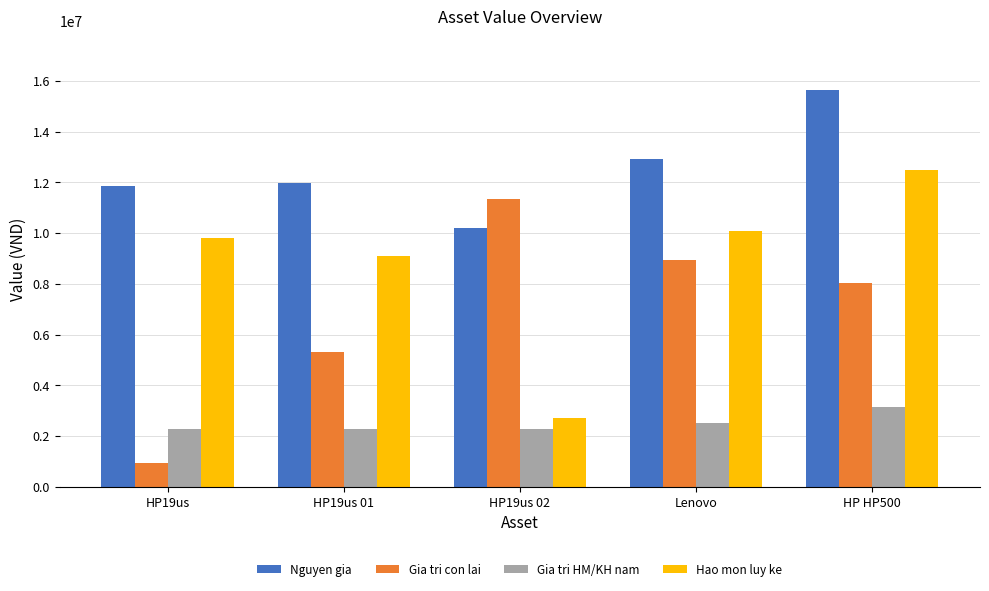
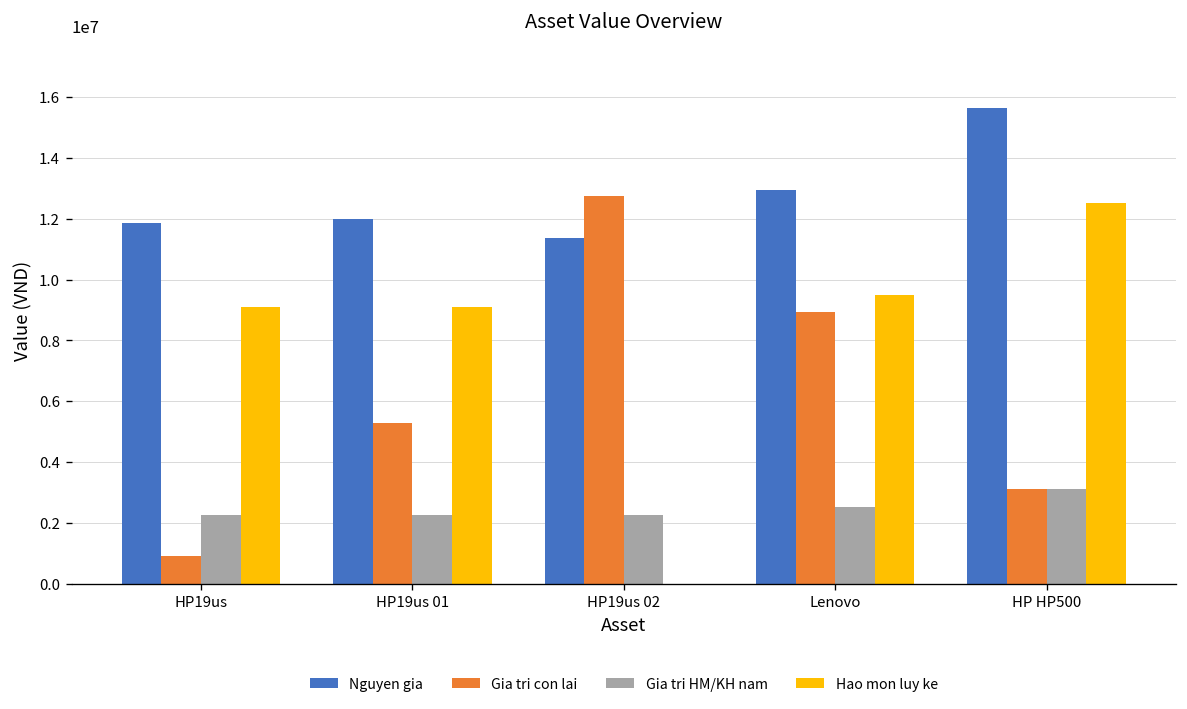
Hao mon luy ke, HP19us: 9800000 -> 9100000
Nguyen gia, HP19us 02: 10200000 -> 11400000
Gia tri con lai, HP19us 02: 11400000 -> 12800000
Hao mon luy ke, HP19us 02: 2700000 -> 0
Hao mon luy ke, Lenovo: 10100000 -> 9500000
Gia tri con lai, HP HP500: 8000000 -> 3100000
